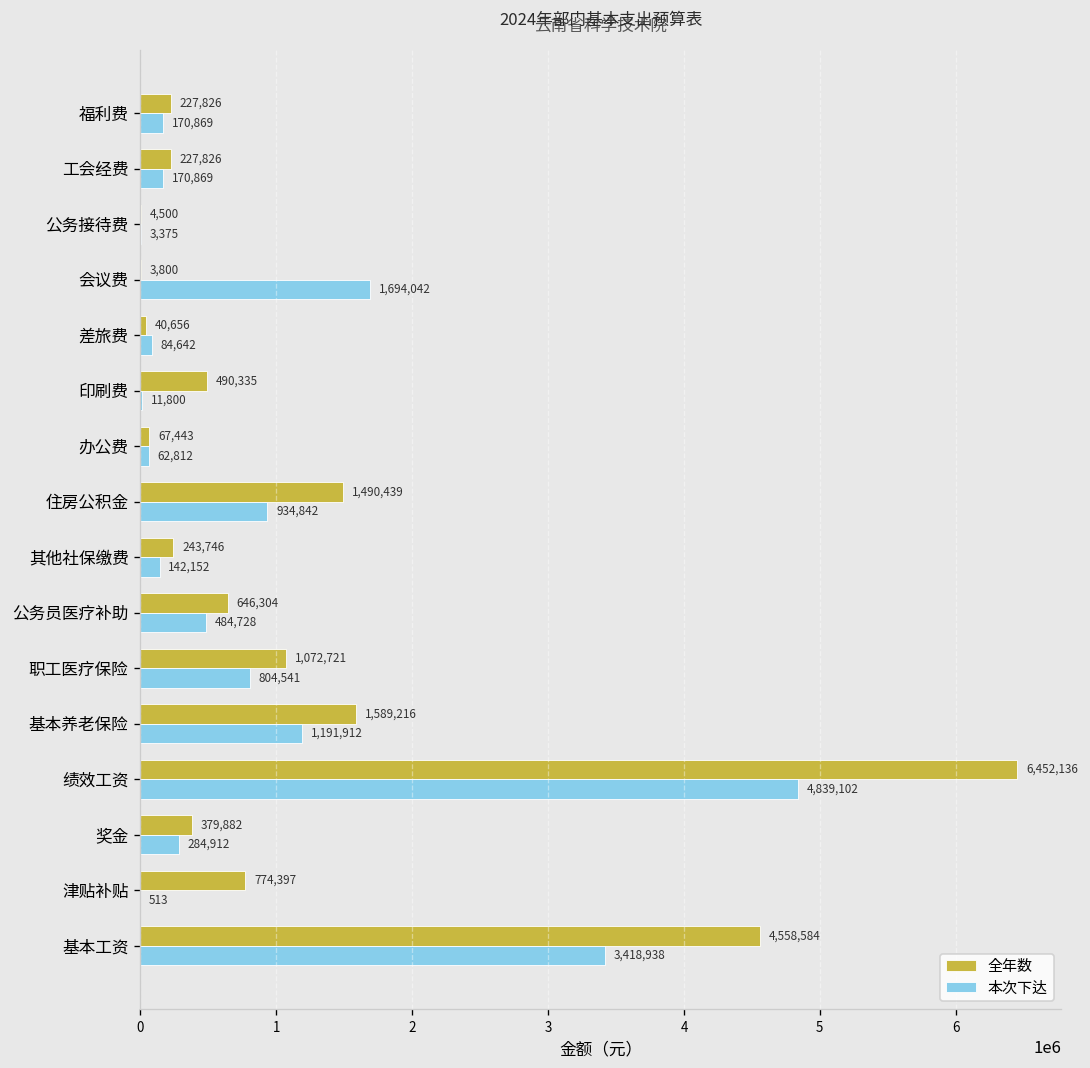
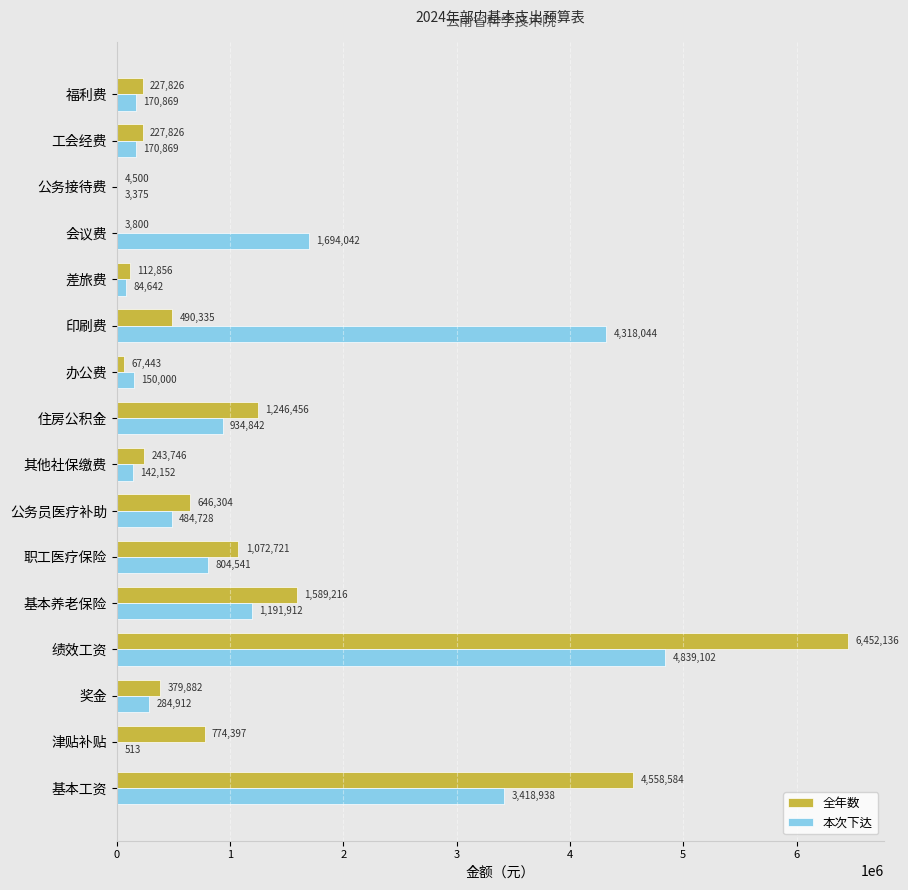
全年数, 差旅费: 40,656 -> 112,856
本次下达, 印刷费: 11,800 -> 4,318,044
本次下达, 办公费: 62,812 -> 150,000
全年数, 住房公积金: 1,490,439 -> 1,246,456
